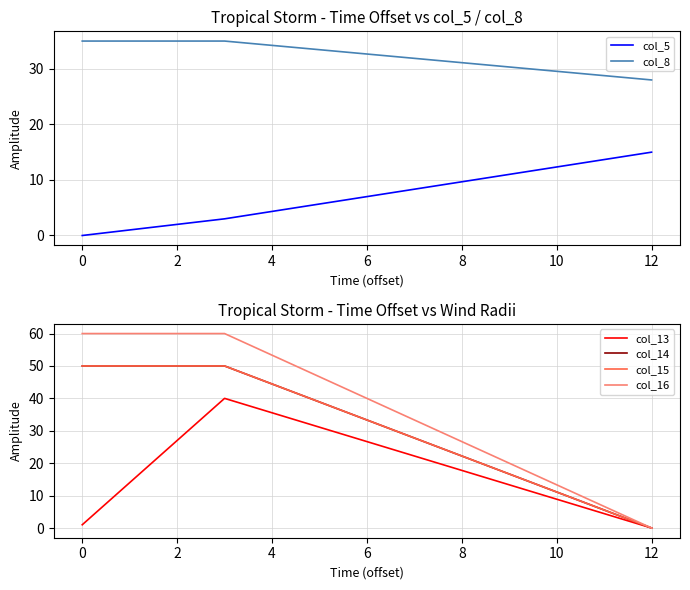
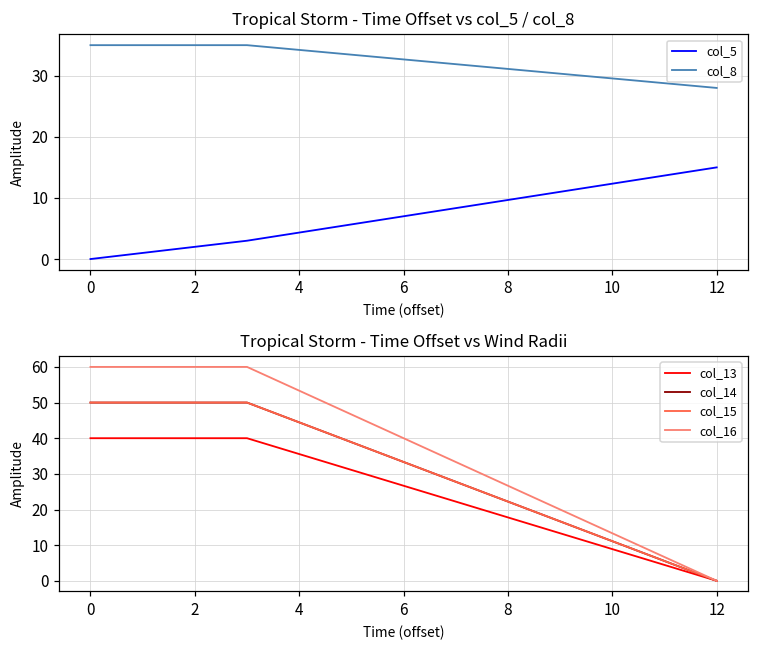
Tropical Storm - Time Offset vs Wind Radii, col_13, 0: 1 -> 40
